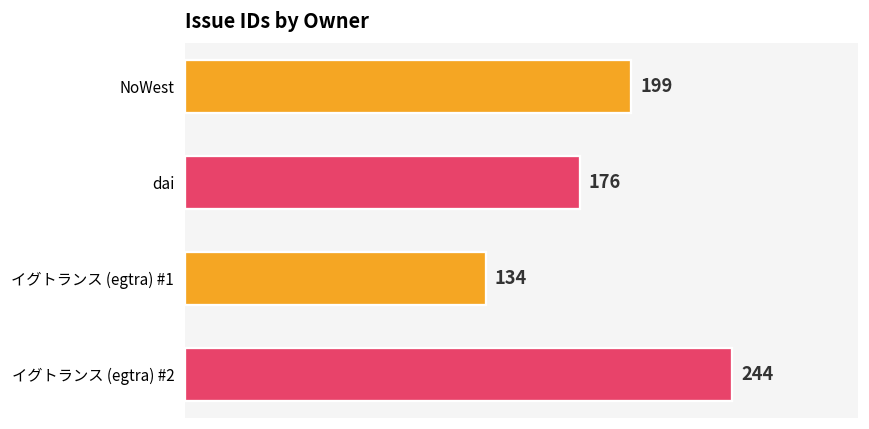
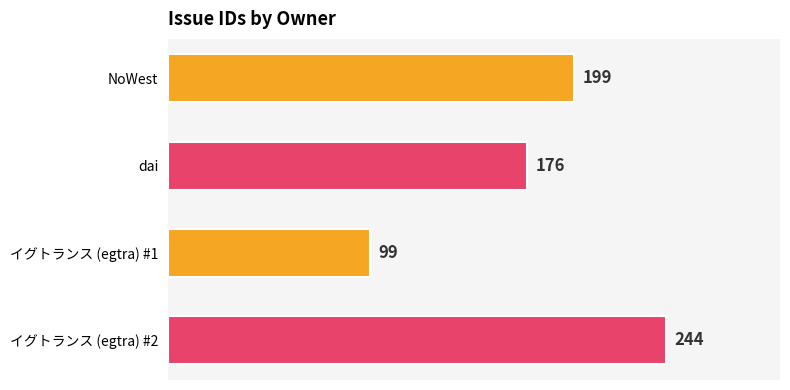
イグトランス (egtra) #1: 134 -> 99
